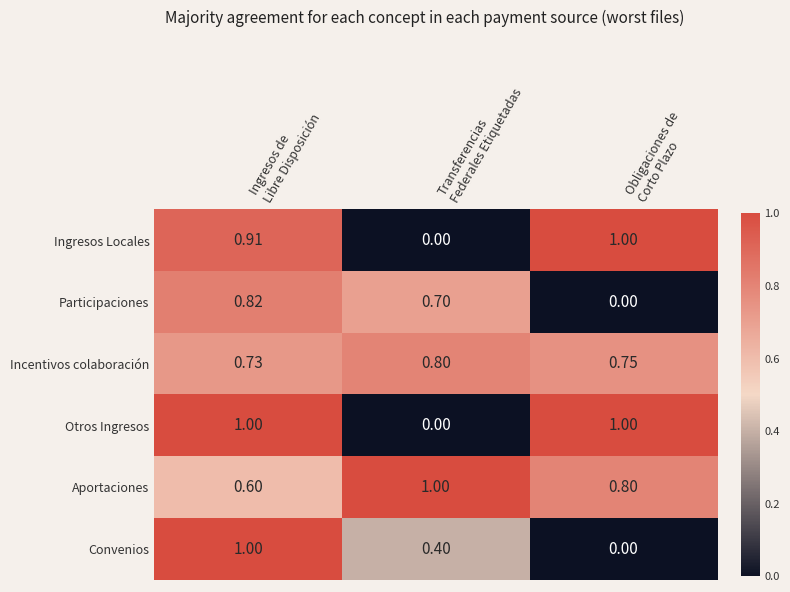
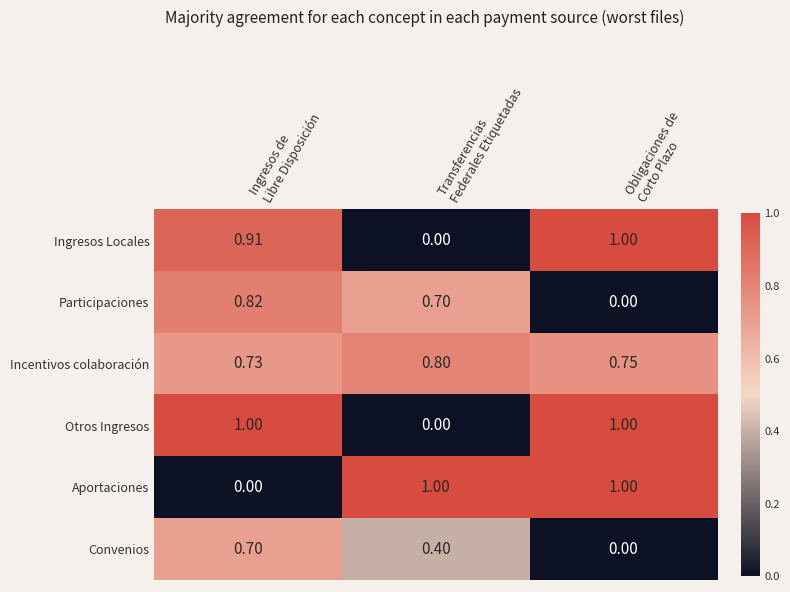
Aportaciones, Ingresos de Libre Disposición: 0.60 -> 0.00
Aportaciones, Obligaciones de Corto Plazo: 0.80 -> 1.00
Convenios, Ingresos de Libre Disposición: 1.00 -> 0.70
